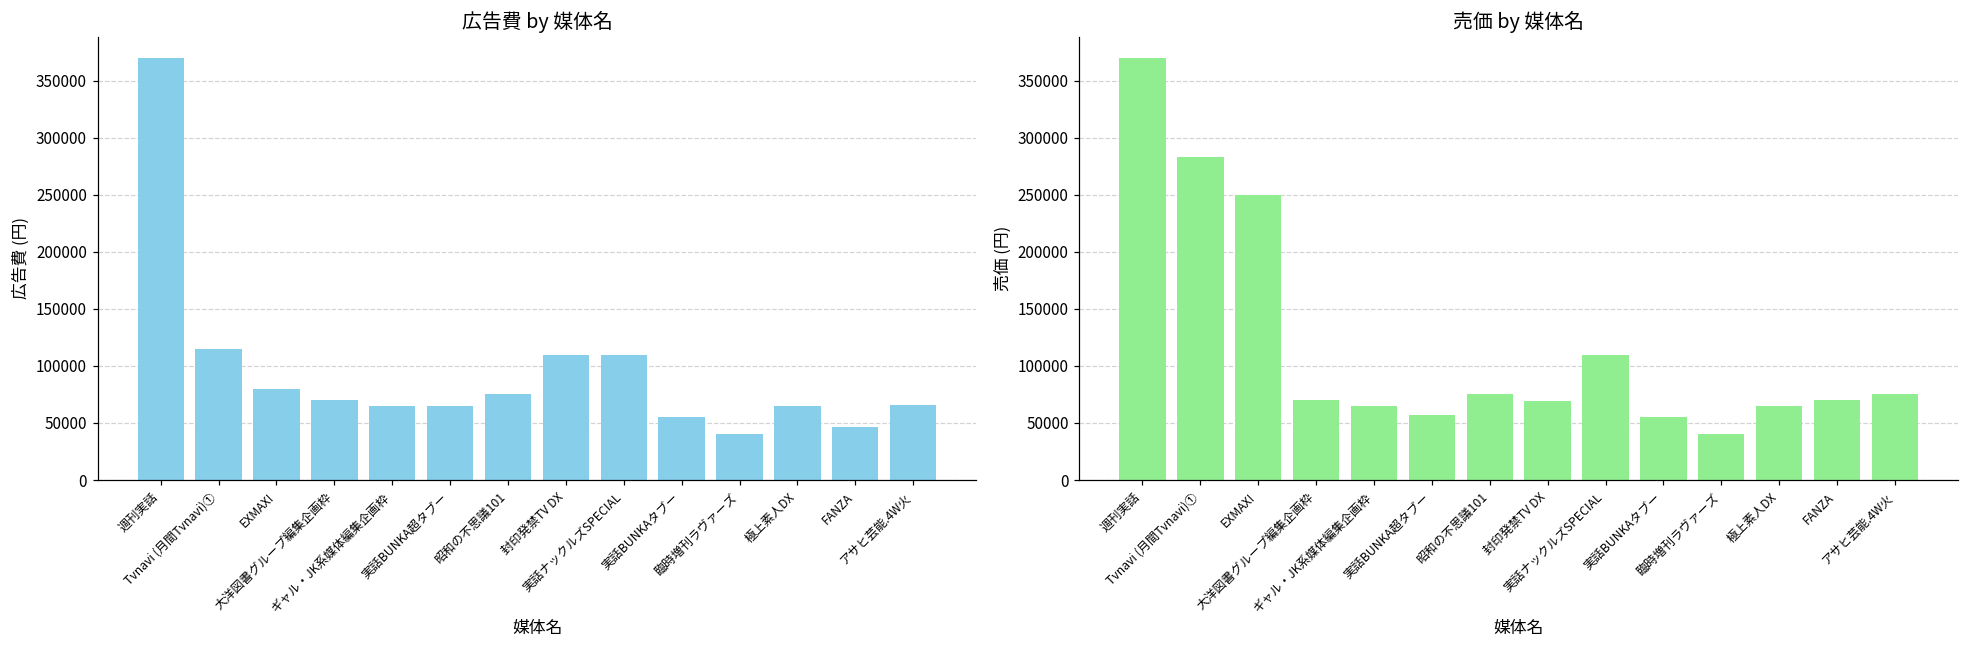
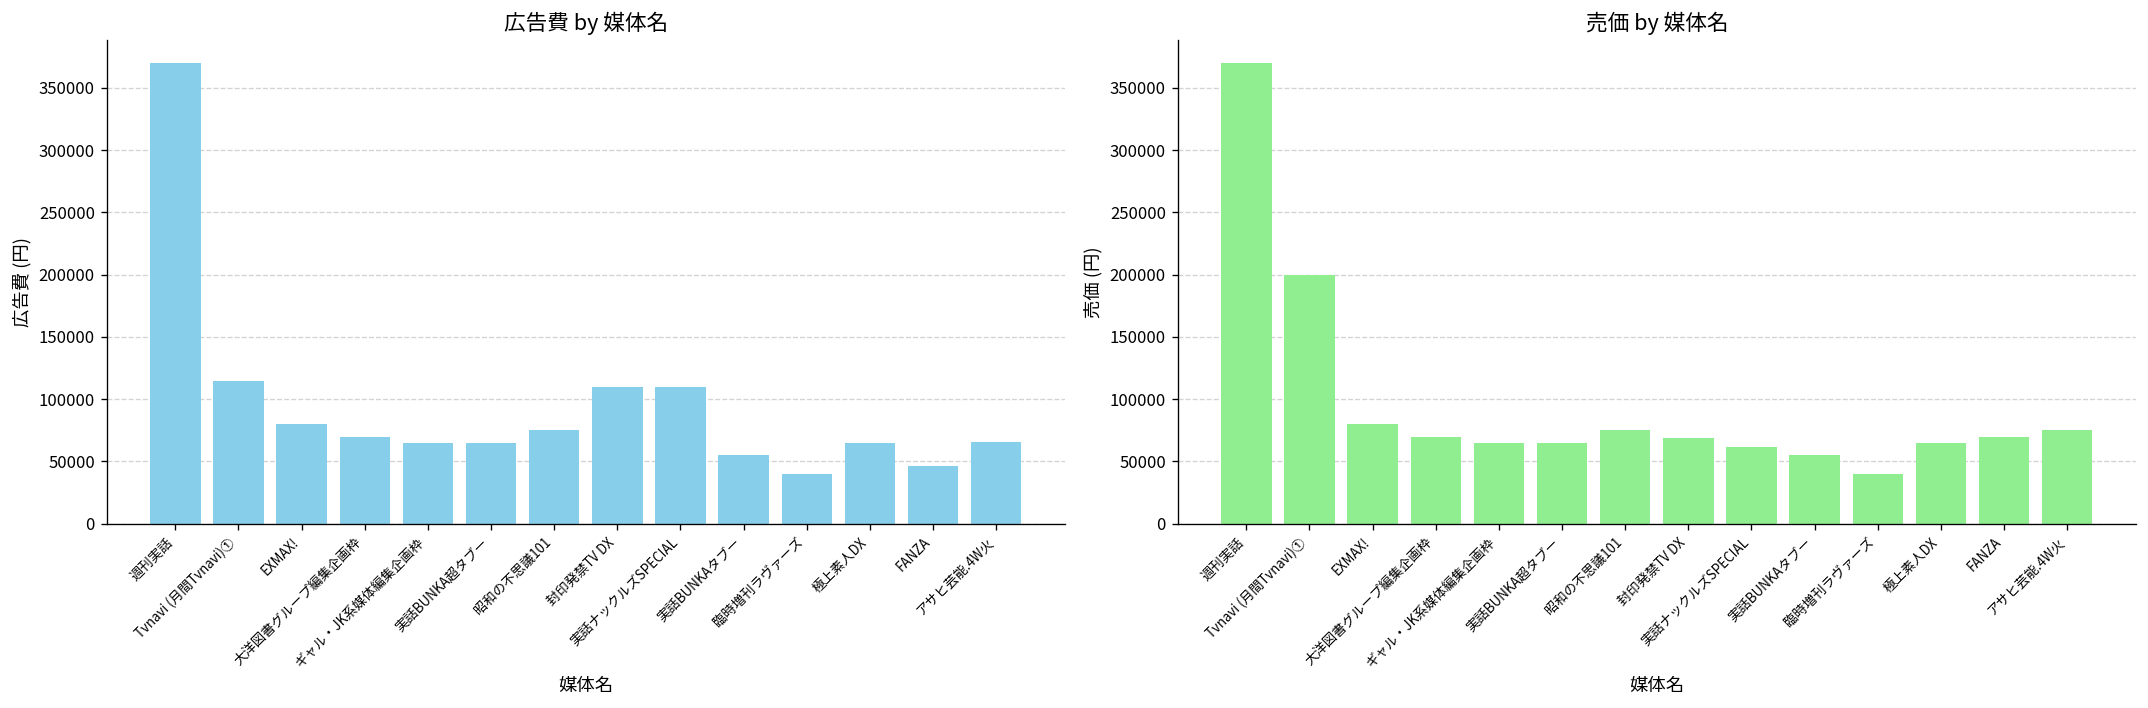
売価 by 媒体名, Tvnavi (月間Tvnavi)①: 283000 -> 200000
売価 by 媒体名, EXMAX!: 249000 -> 80000
売価 by 媒体名, 実話BUNKA超タブー: 57000 -> 65000
売価 by 媒体名, 実話ナックルズSPECIAL: 110000 -> 62000
